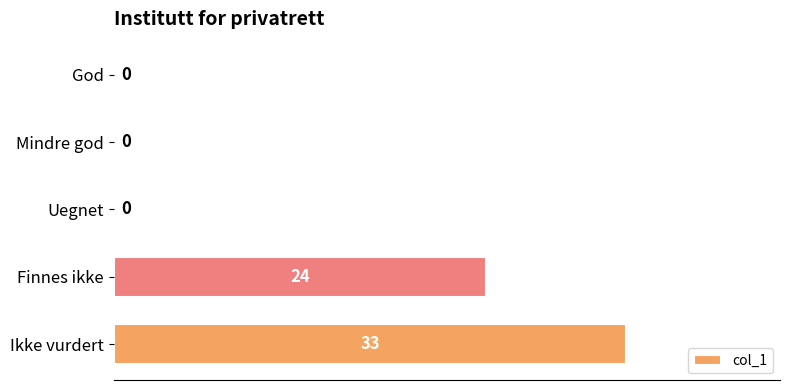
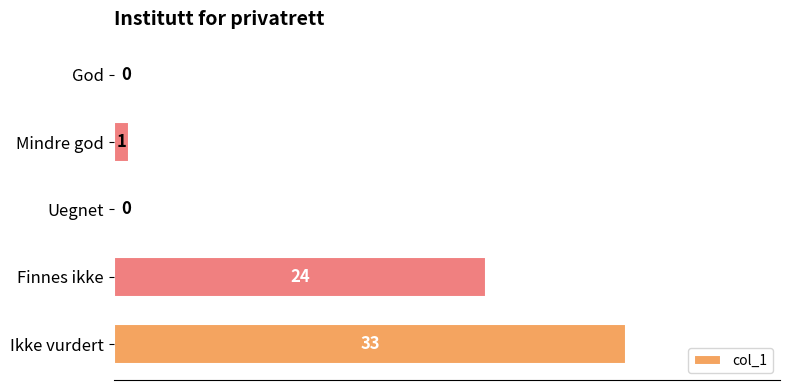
Mindre god: 0 -> 1
